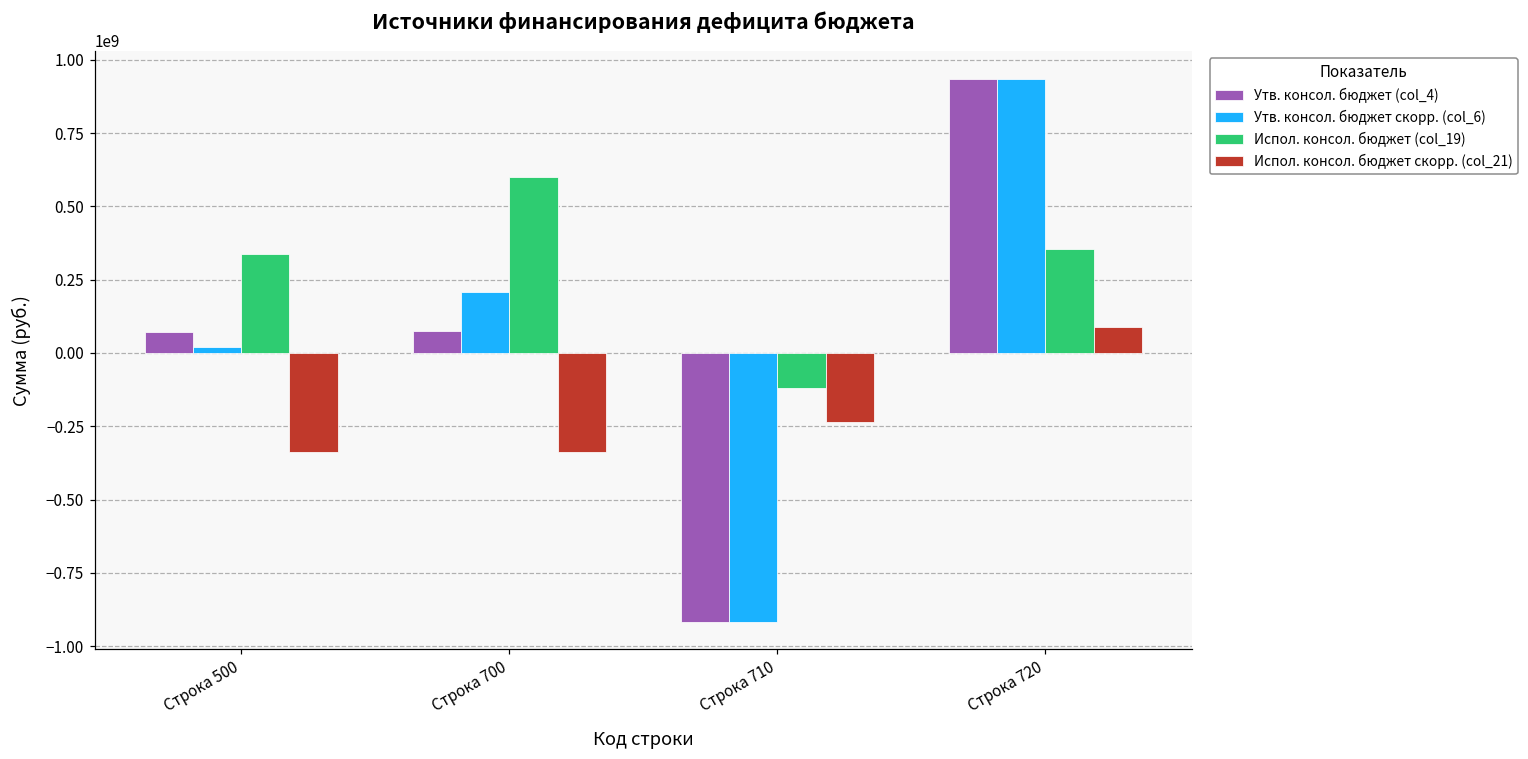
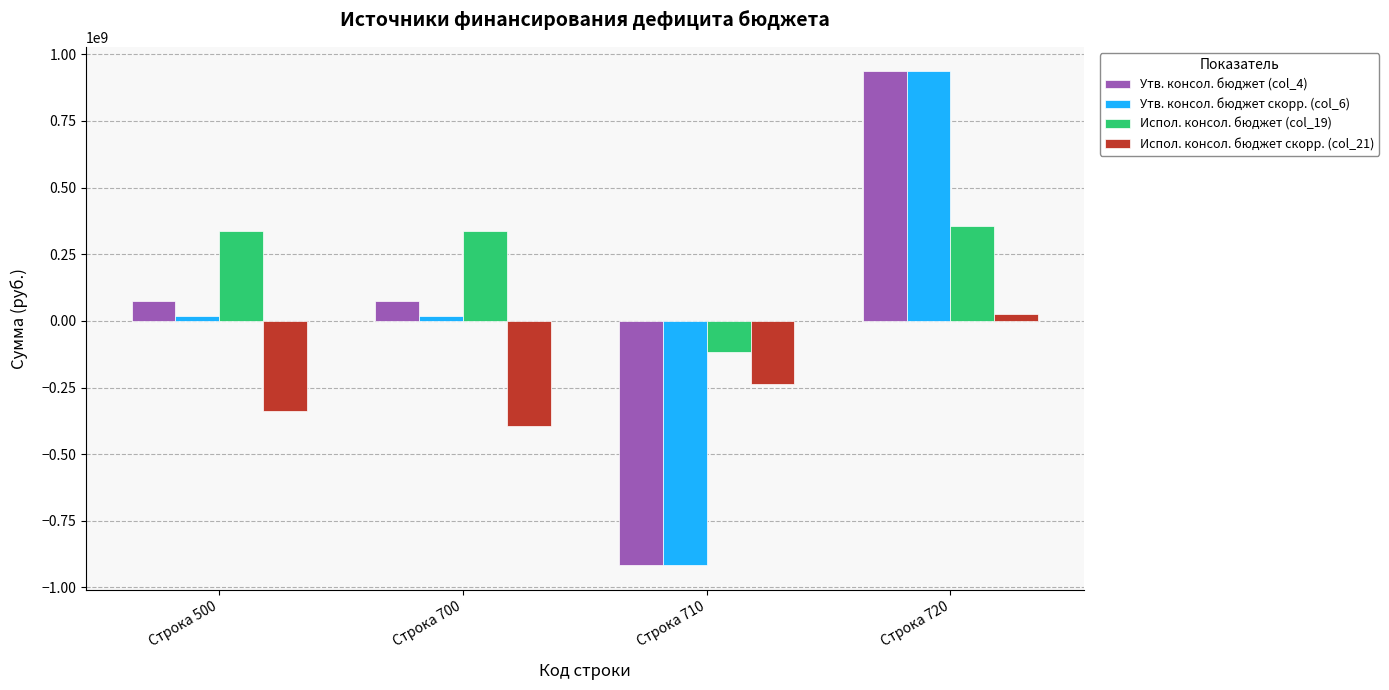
Утв. консол. бюджет скорр. (col_6), Строка 700: 210000000 -> 20000000
Испол. консол. бюджет (col_19), Строка 700: 600000000 -> 340000000
Испол. консол. бюджет скорр. (col_21), Строка 700: -340000000 -> -390000000
Испол. консол. бюджет скорр. (col_21), Строка 720: 90000000 -> 30000000
